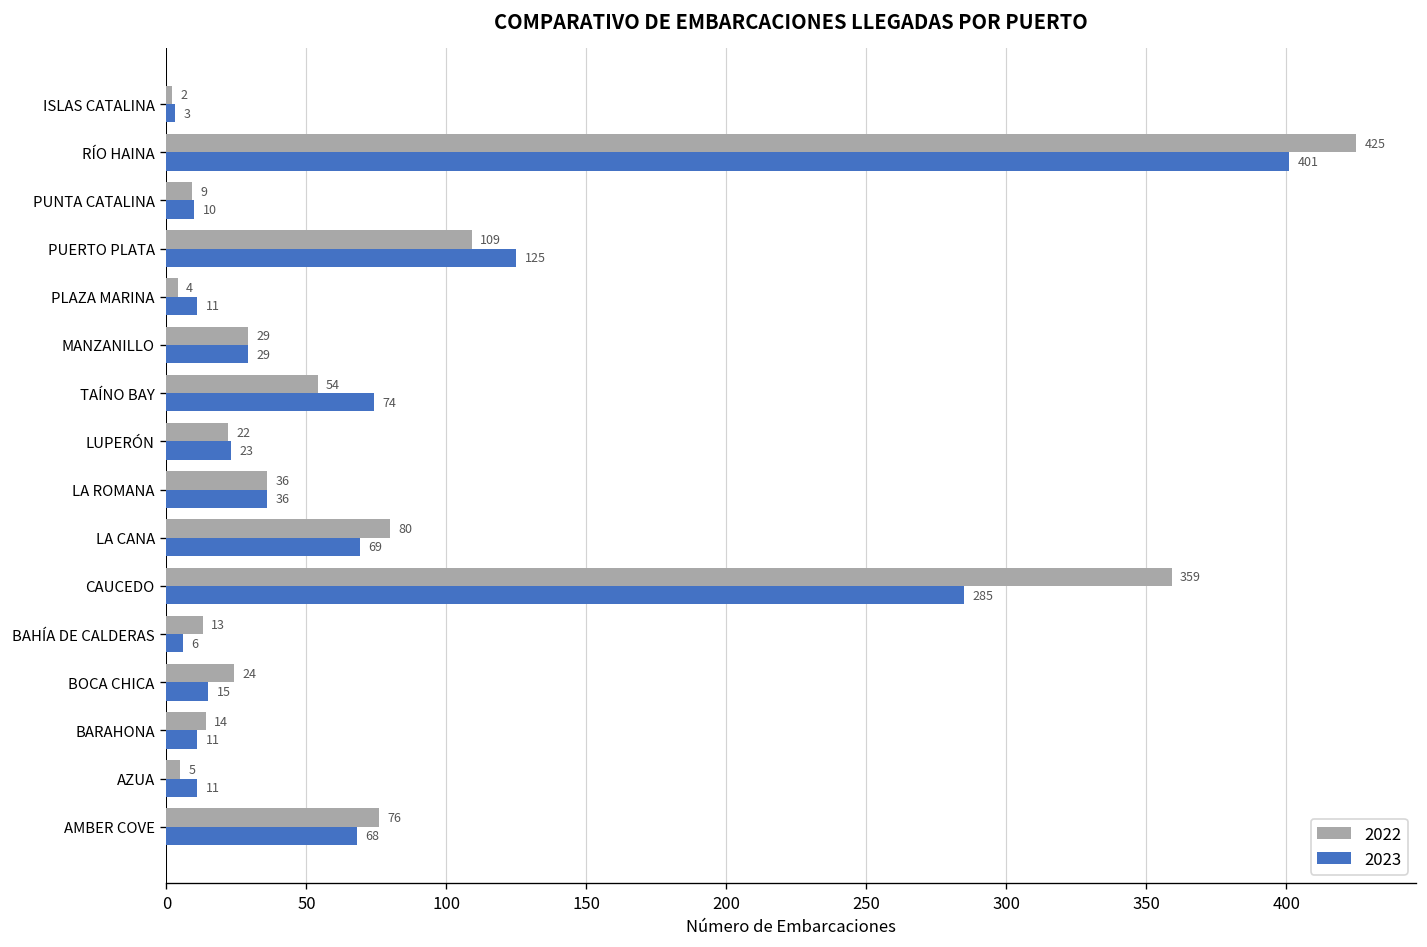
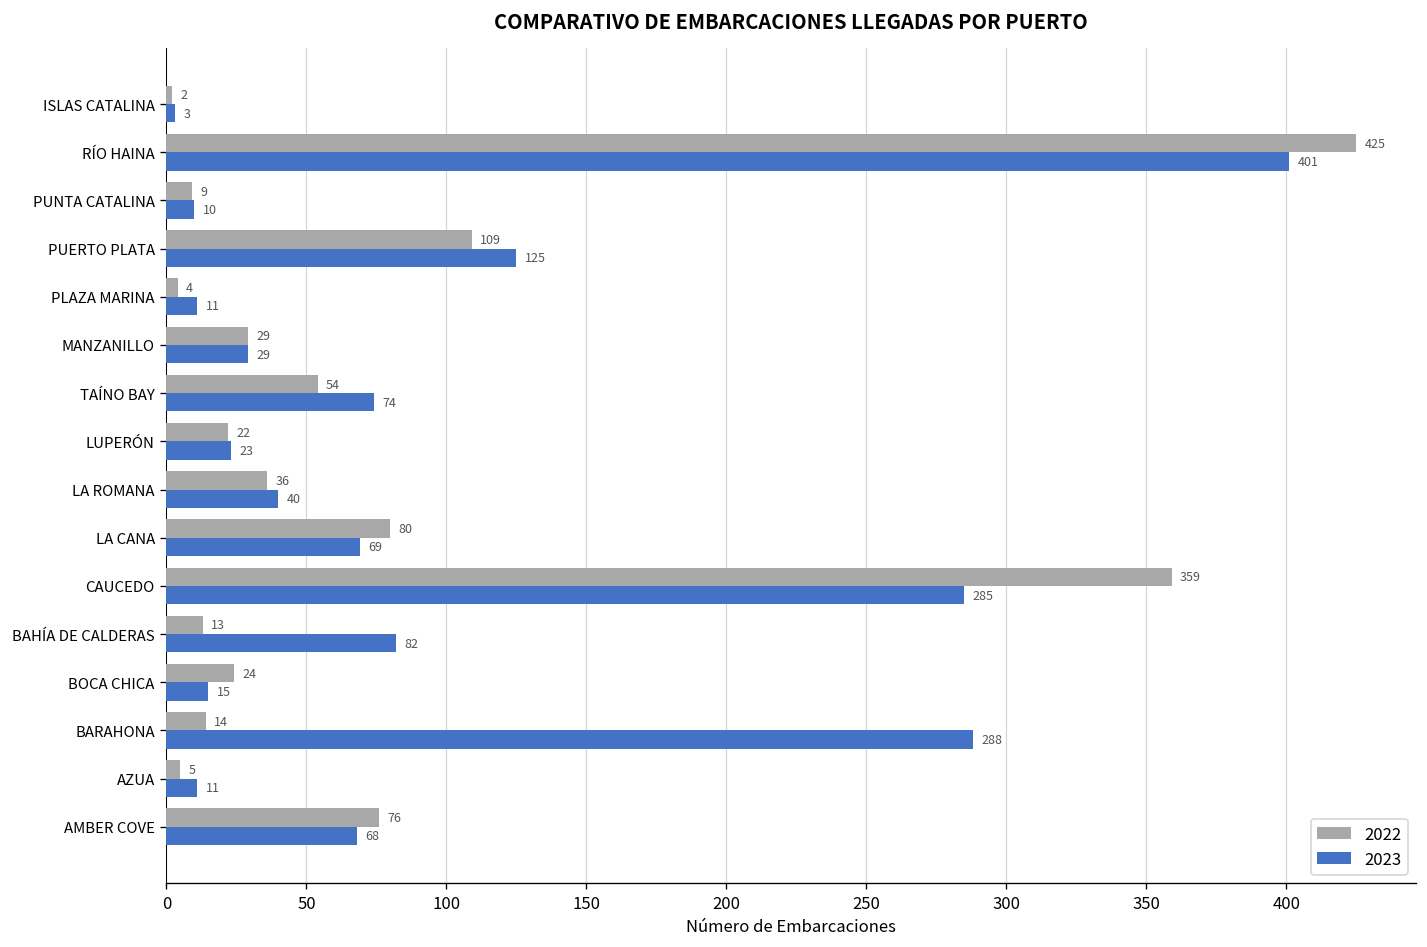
2023, LA ROMANA: 36 -> 40
2023, BAHÍA DE CALDERAS: 6 -> 82
2023, BARAHONA: 11 -> 288
